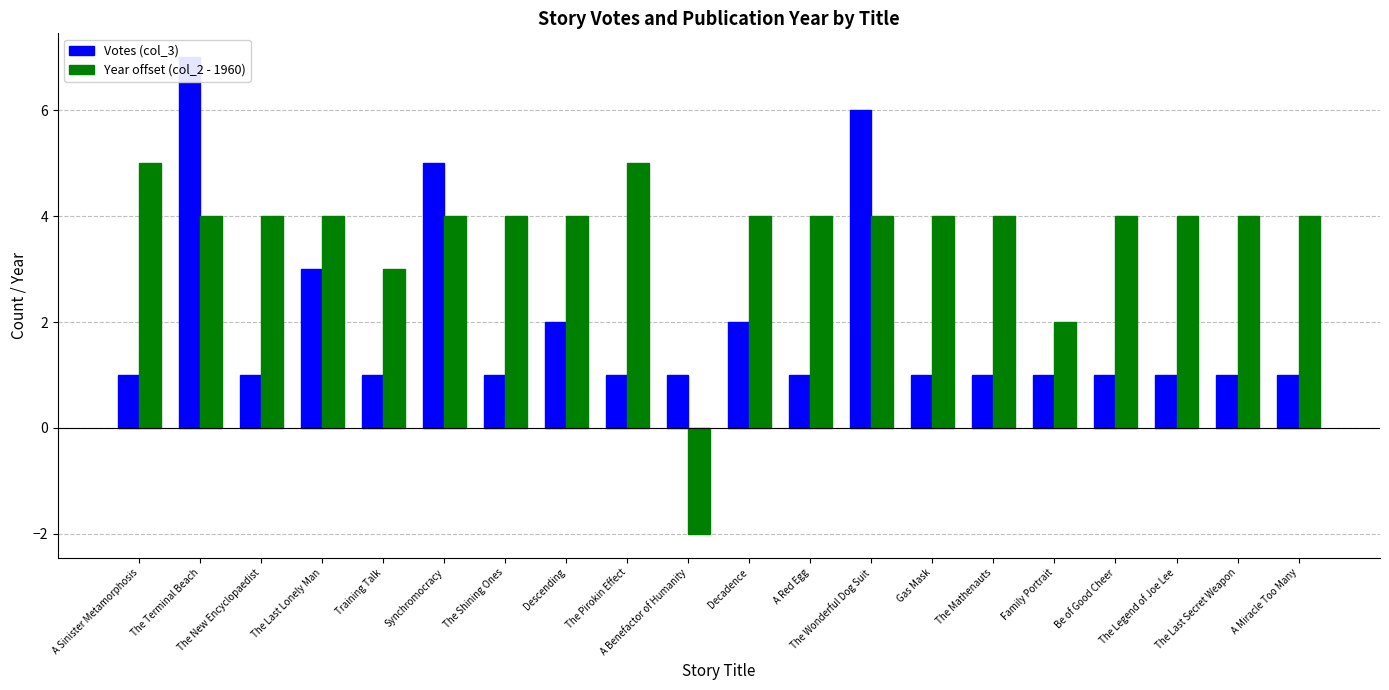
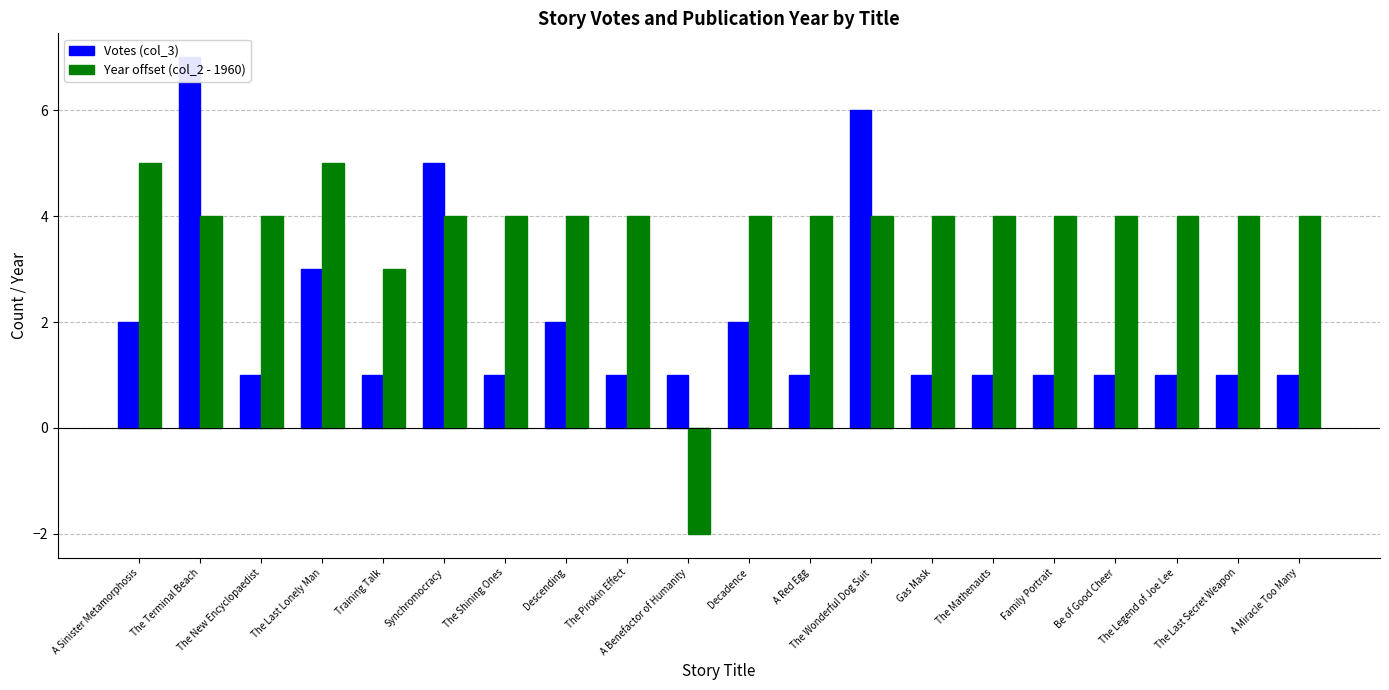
Votes (col_3), A Sinister Metamorphosis: 1 -> 2
Year offset (col_2 - 1960), The Last Lonely Man: 4.0 -> 5.0
Year offset (col_2 - 1960), The Pirokin Effect: 5.0 -> 4.0
Year offset (col_2 - 1960), Family Portrait: 2.0 -> 4.0
